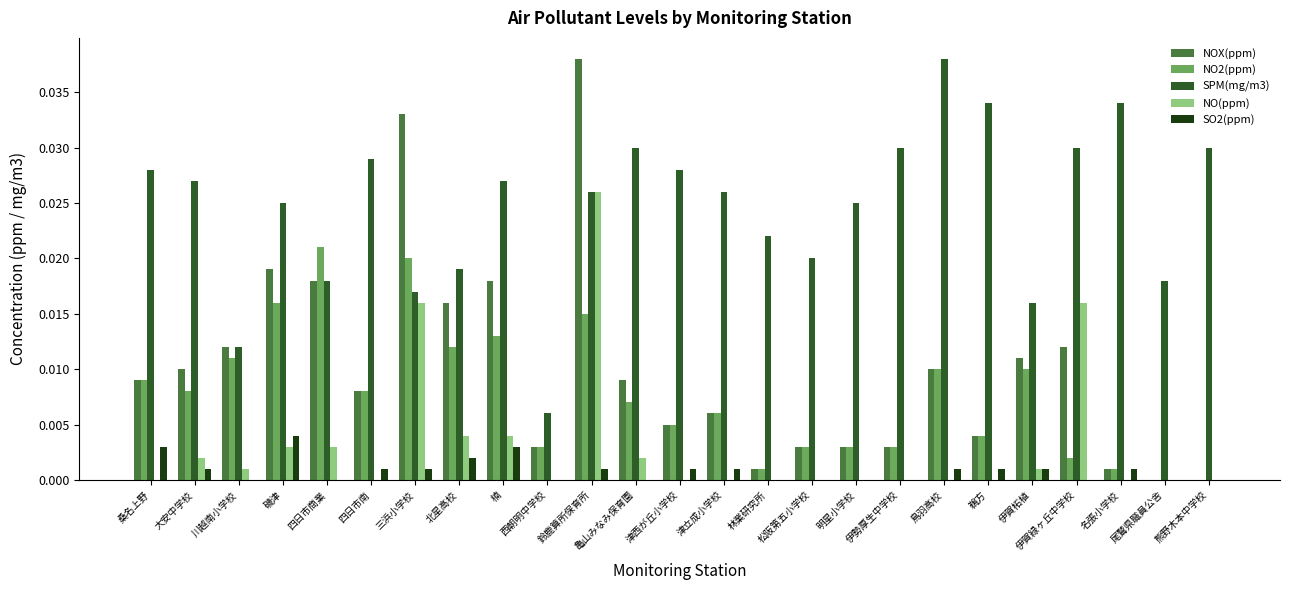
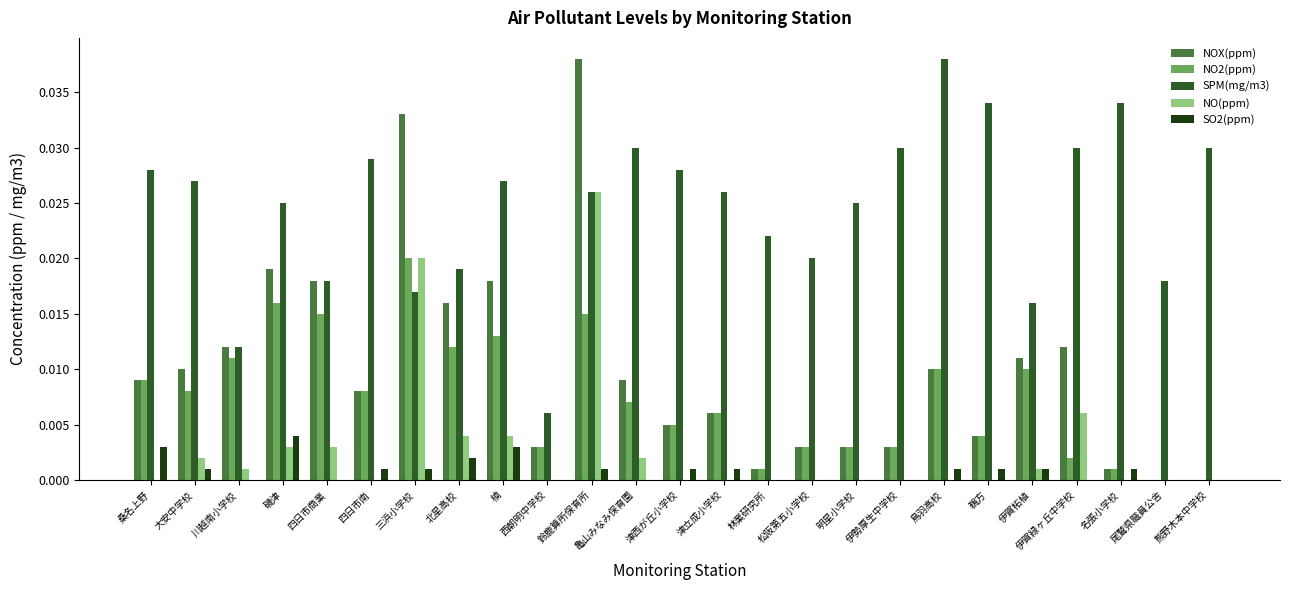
NO2(ppm), 四日市商業: 0.021 -> 0.015
NO(ppm), 三浜小学校: 0.016 -> 0.020
NO(ppm), 伊賀緑ヶ丘中学校: 0.016 -> 0.006
